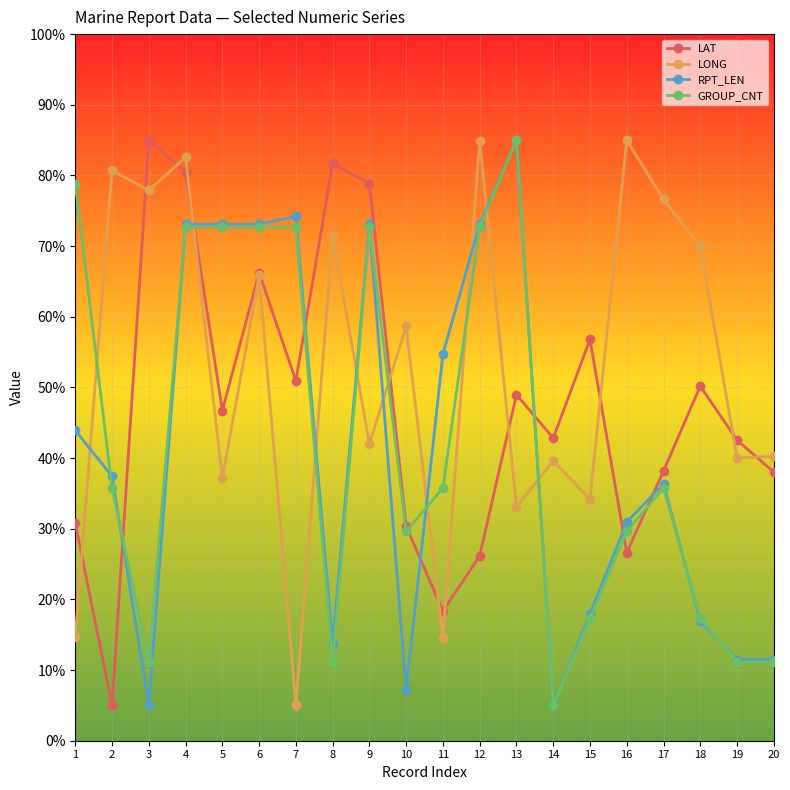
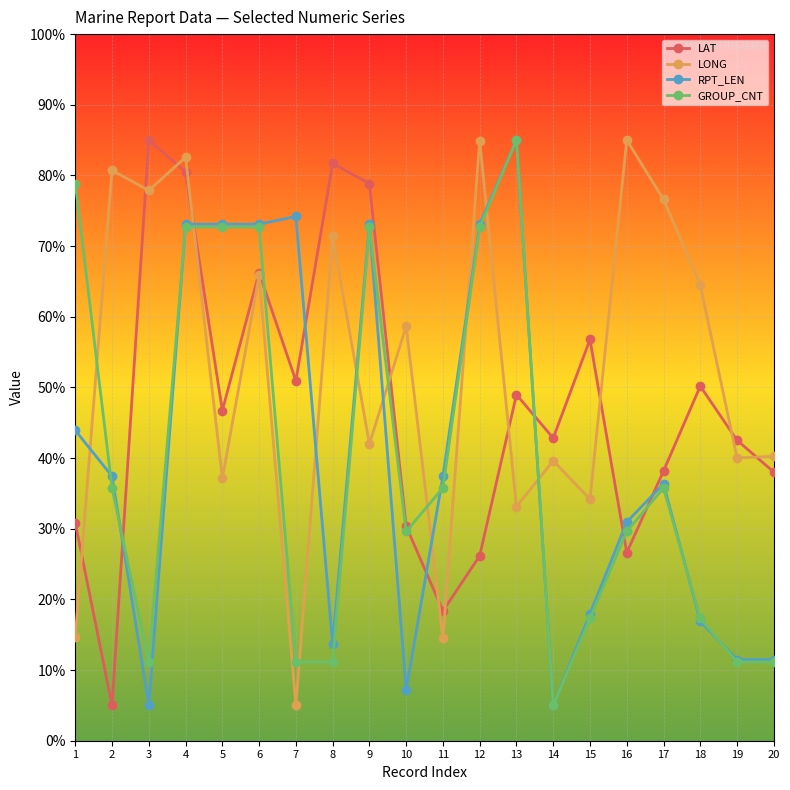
GROUP_CNT, 7: 73% -> 11%
RPT_LEN, 11: 55% -> 37%
LONG, 18: 70% -> 65%
